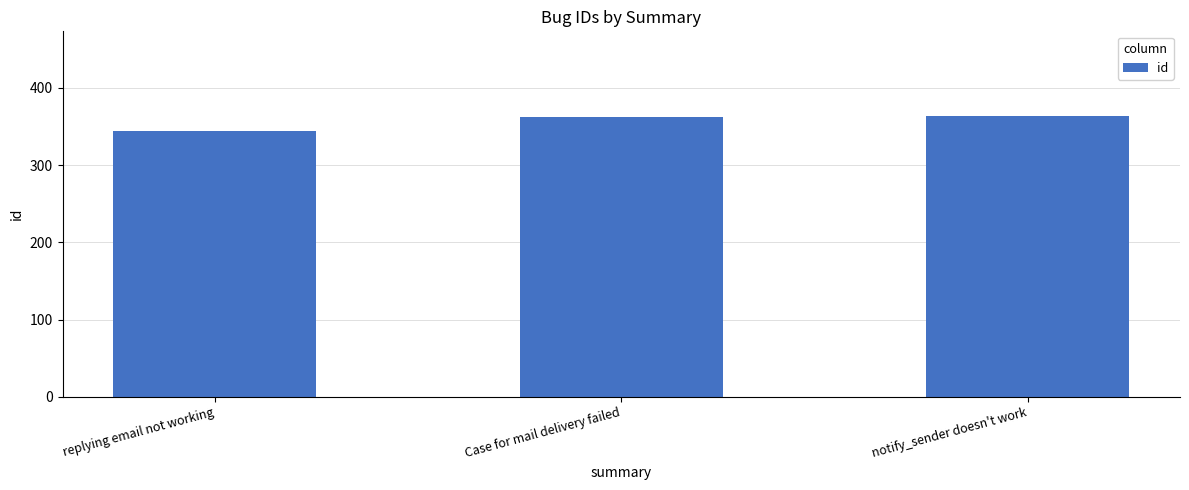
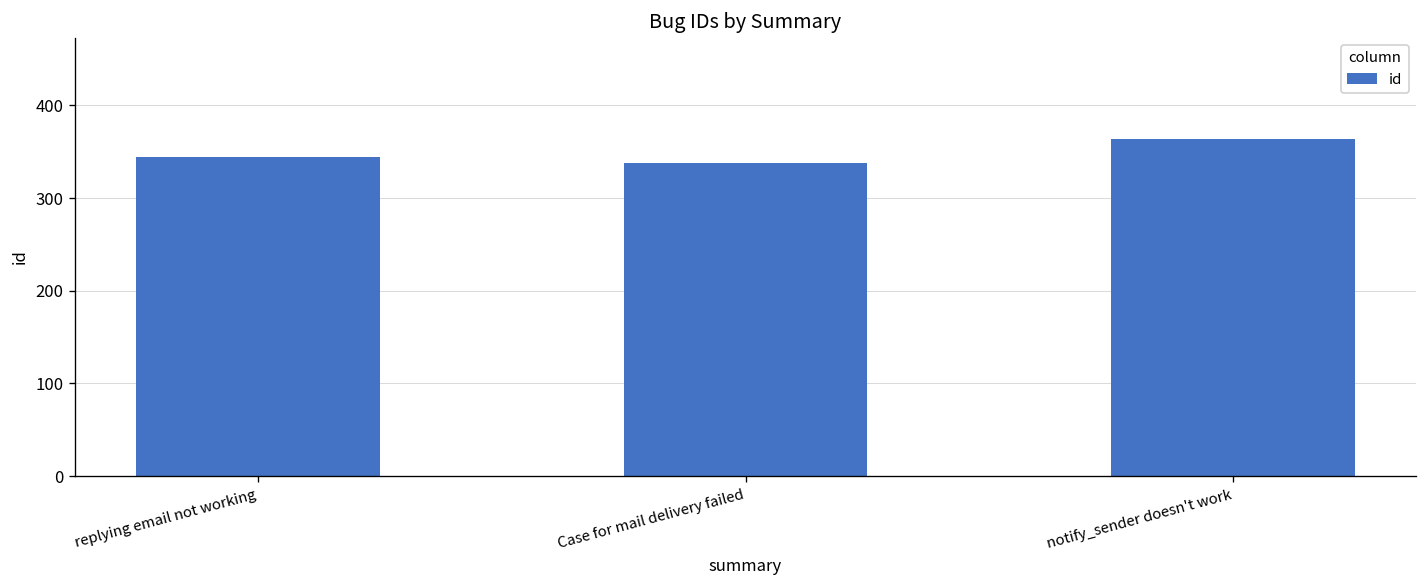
Case for mail delivery failed: 360 -> 340
